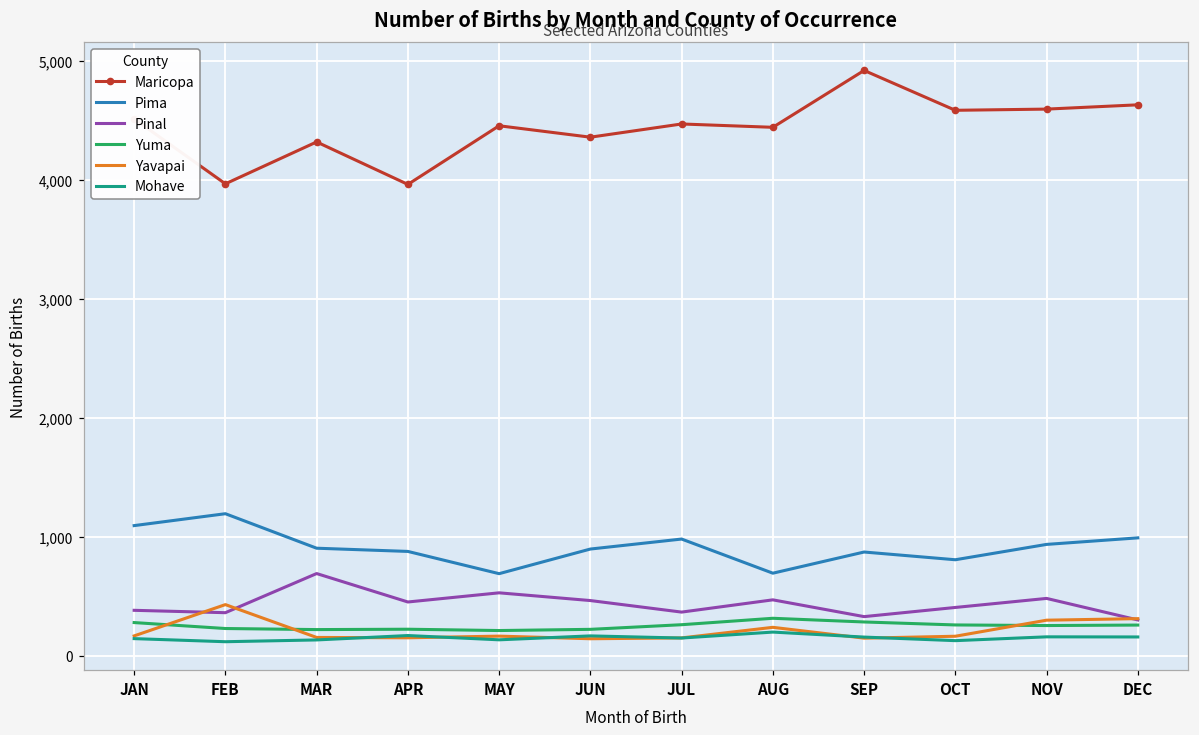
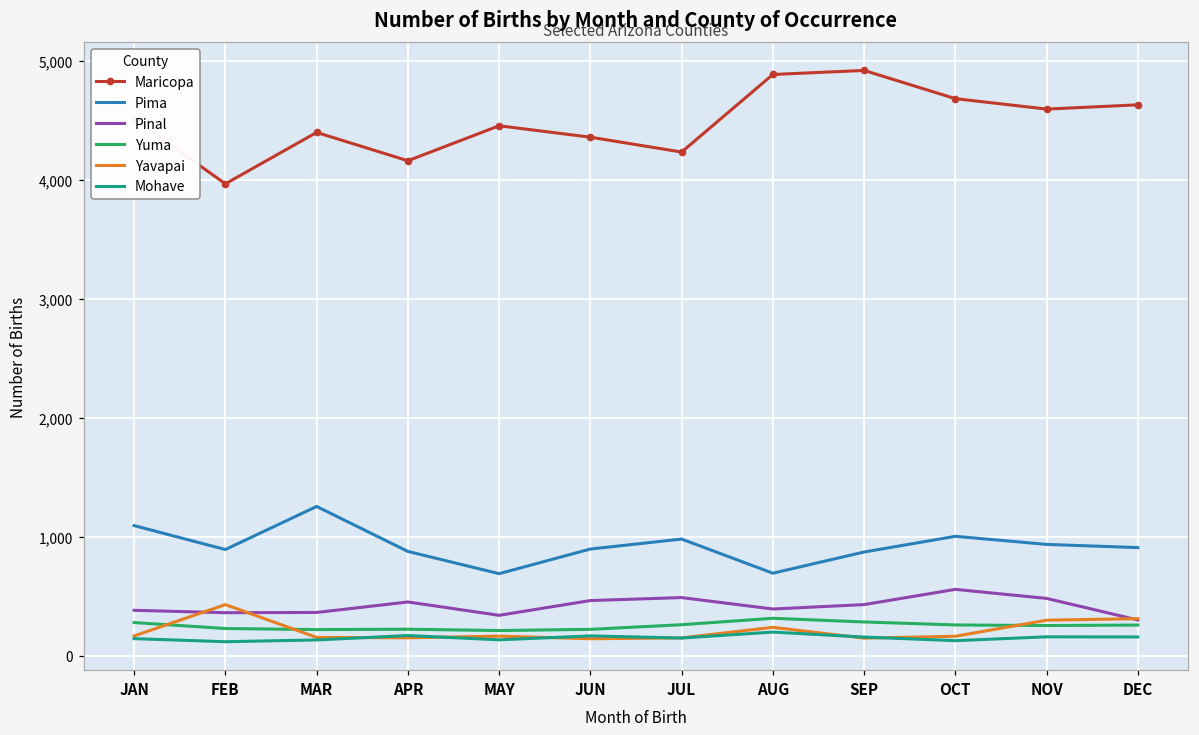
Pima, FEB: 1,190 -> 890
Maricopa, MAR: 4,320 -> 4,400
Pima, MAR: 900 -> 1,250
Pinal, MAR: 690 -> 360
Maricopa, APR: 3,960 -> 4,160
Pinal, MAY: 530 -> 340
Maricopa, JUL: 4,470 -> 4,230
Pinal, JUL: 370 -> 490
Maricopa, AUG: 4,440 -> 4,890
Pinal, AUG: 470 -> 390
Pinal, SEP: 330 -> 430
Maricopa, OCT: 4,580 -> 4,680
Pima, OCT: 810 -> 1,000
Pinal, OCT: 410 -> 560
Pima, DEC: 990 -> 910
